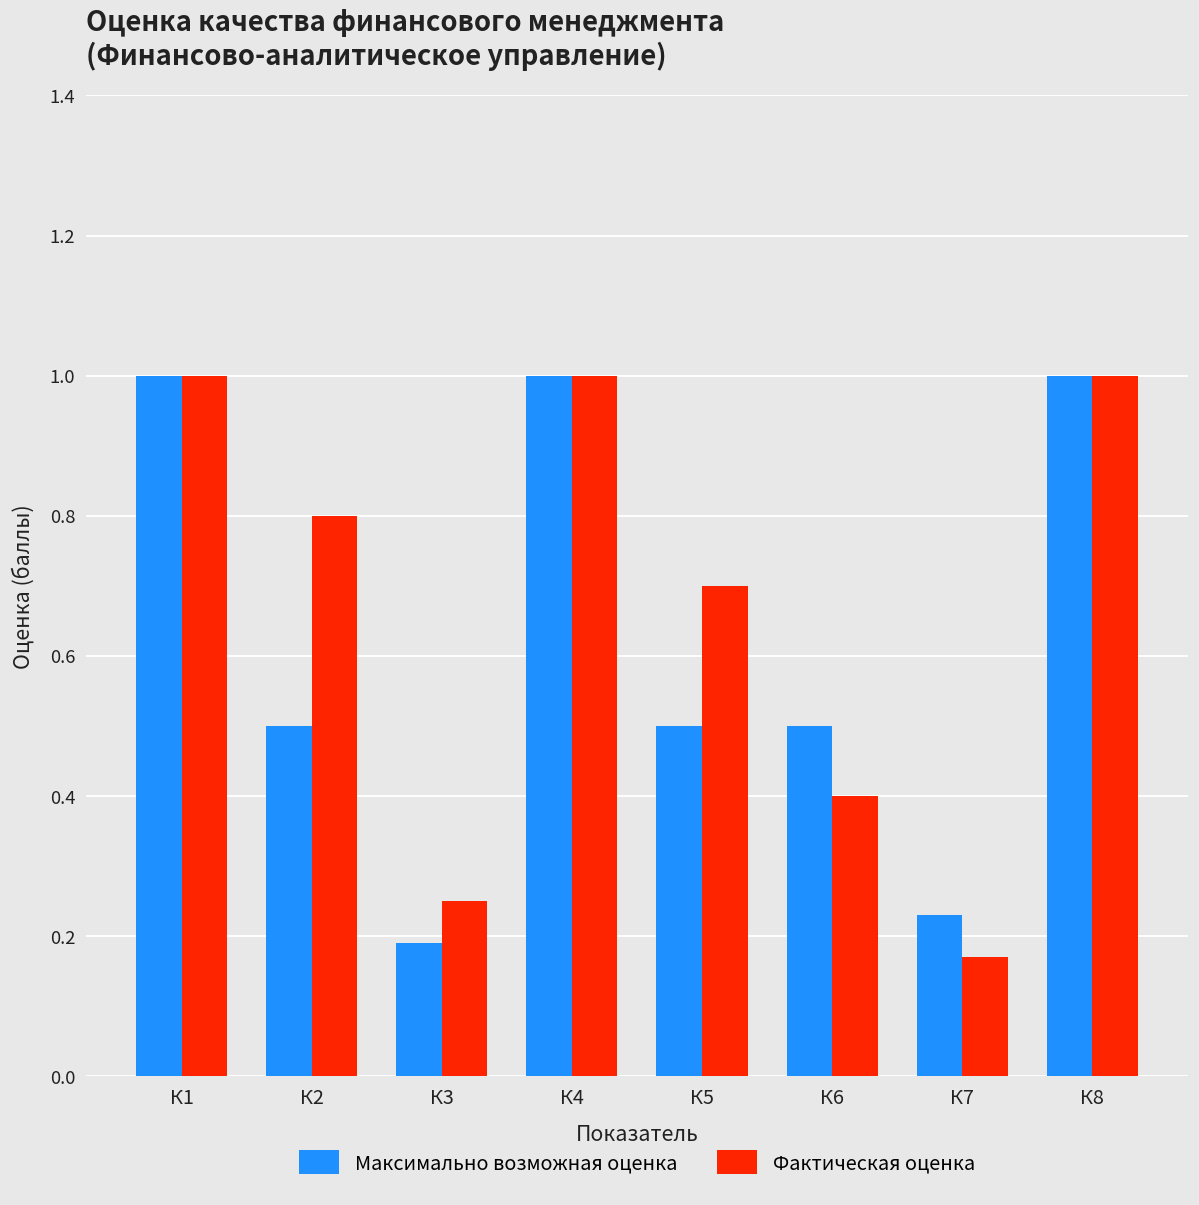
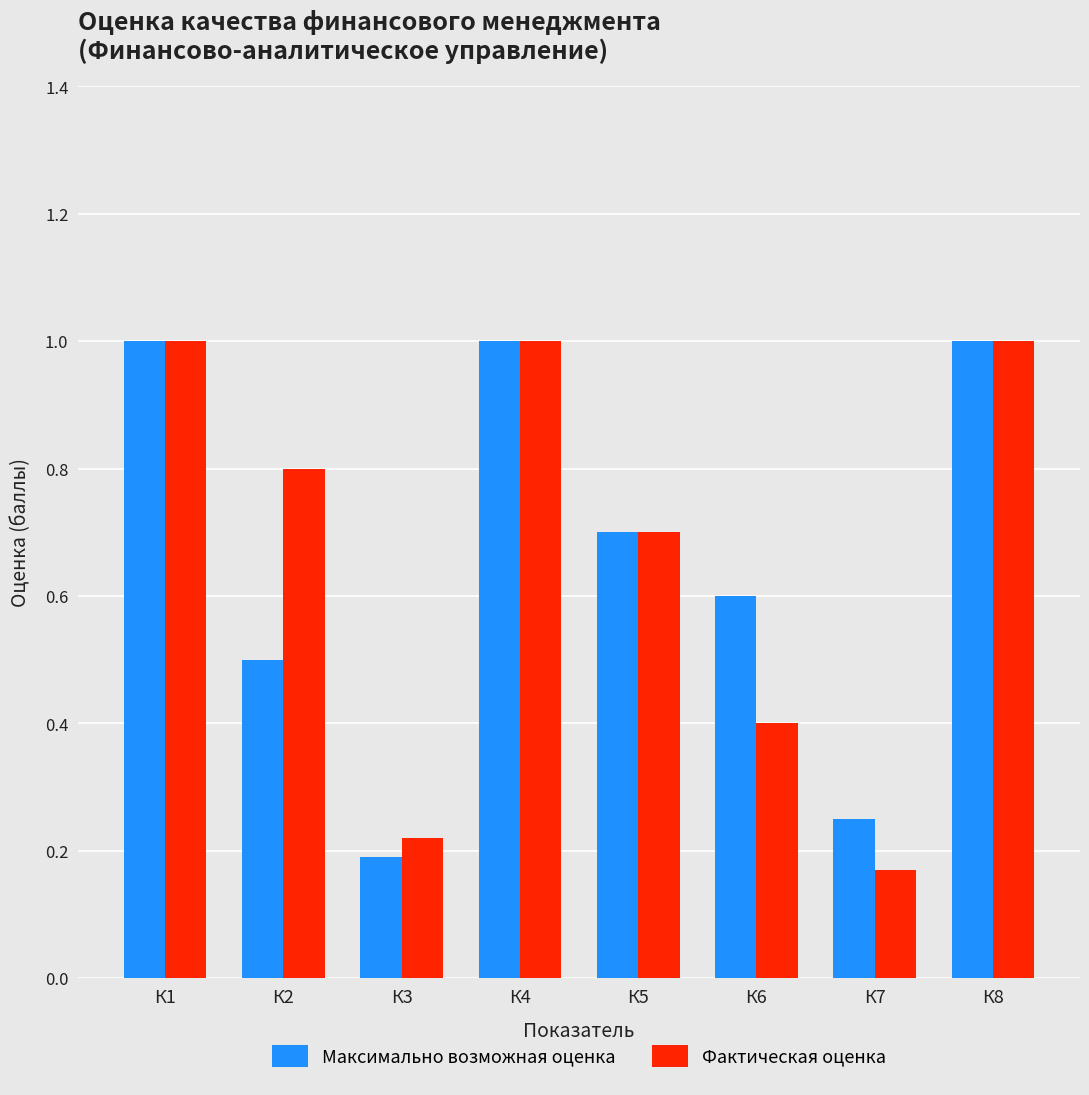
Фактическая оценка, К3: 0.25 -> 0.22
Максимально возможная оценка, К5: 0.5 -> 0.7
Максимально возможная оценка, К6: 0.5 -> 0.6
Максимально возможная оценка, К7: 0.23 -> 0.25
